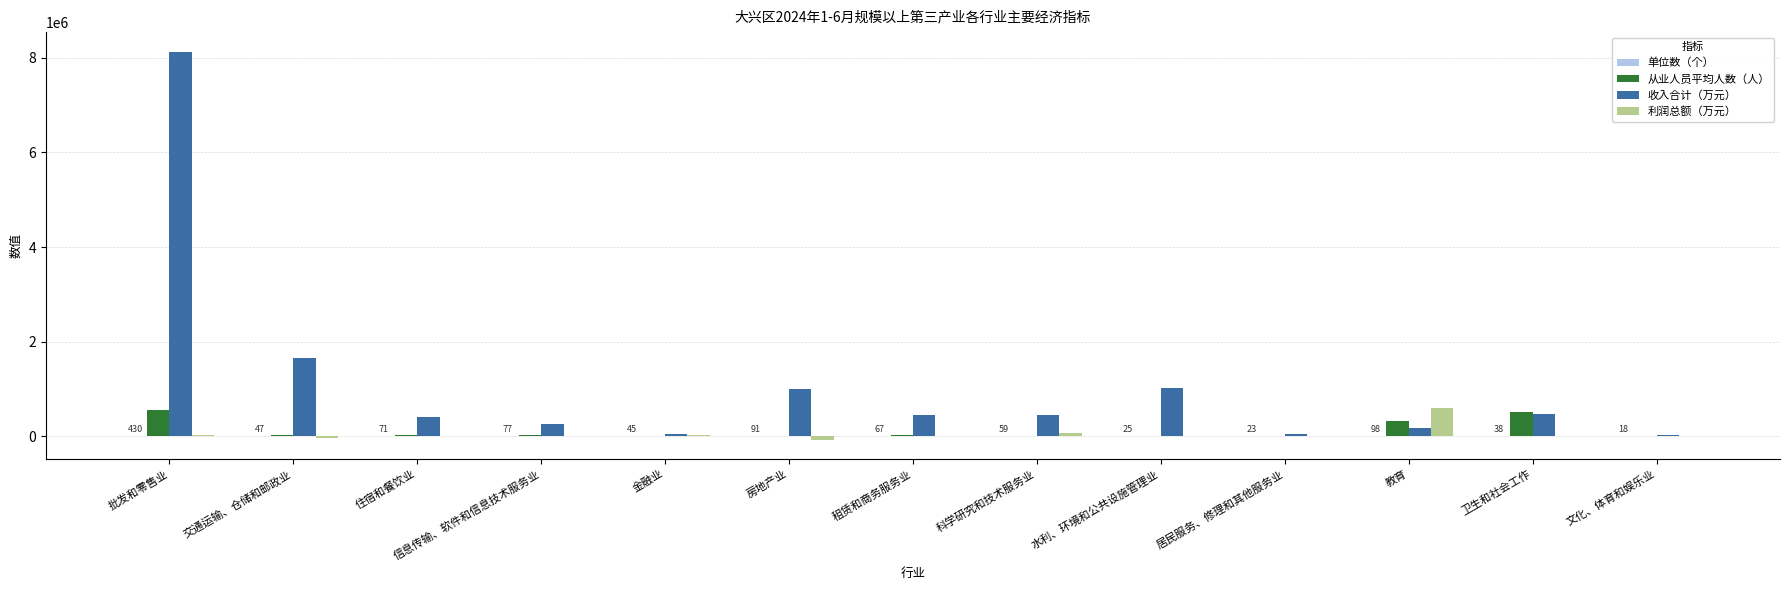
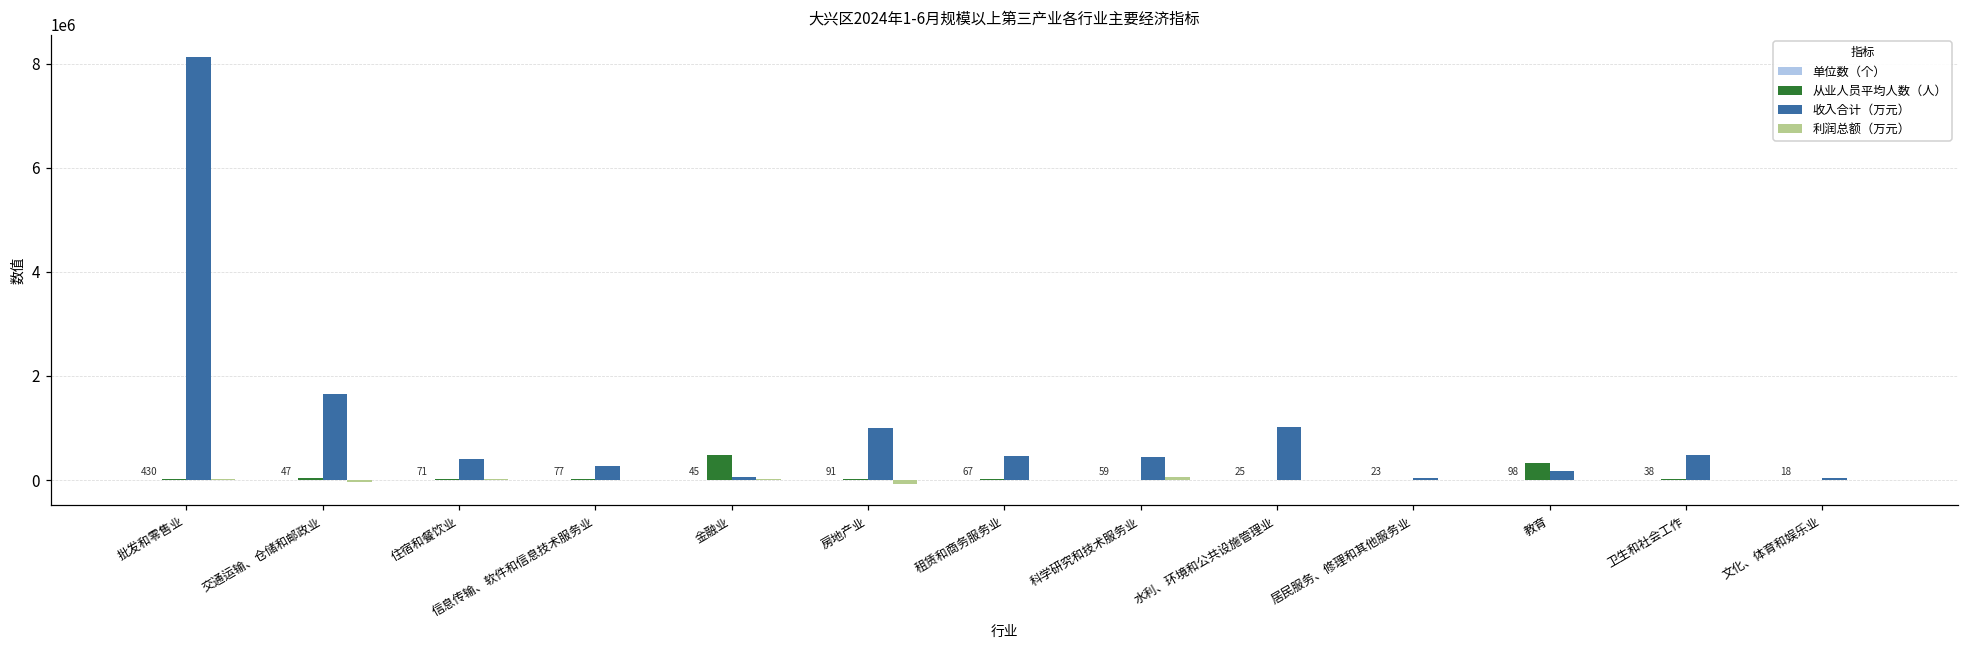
从业人员平均人数（人）, 批发和零售业: 600000 -> 0
从业人员平均人数（人）, 金融业: 0 -> 500000
利润总额（万元）, 教育: 600000 -> 0
从业人员平均人数（人）, 卫生和社会工作: 500000 -> 0
